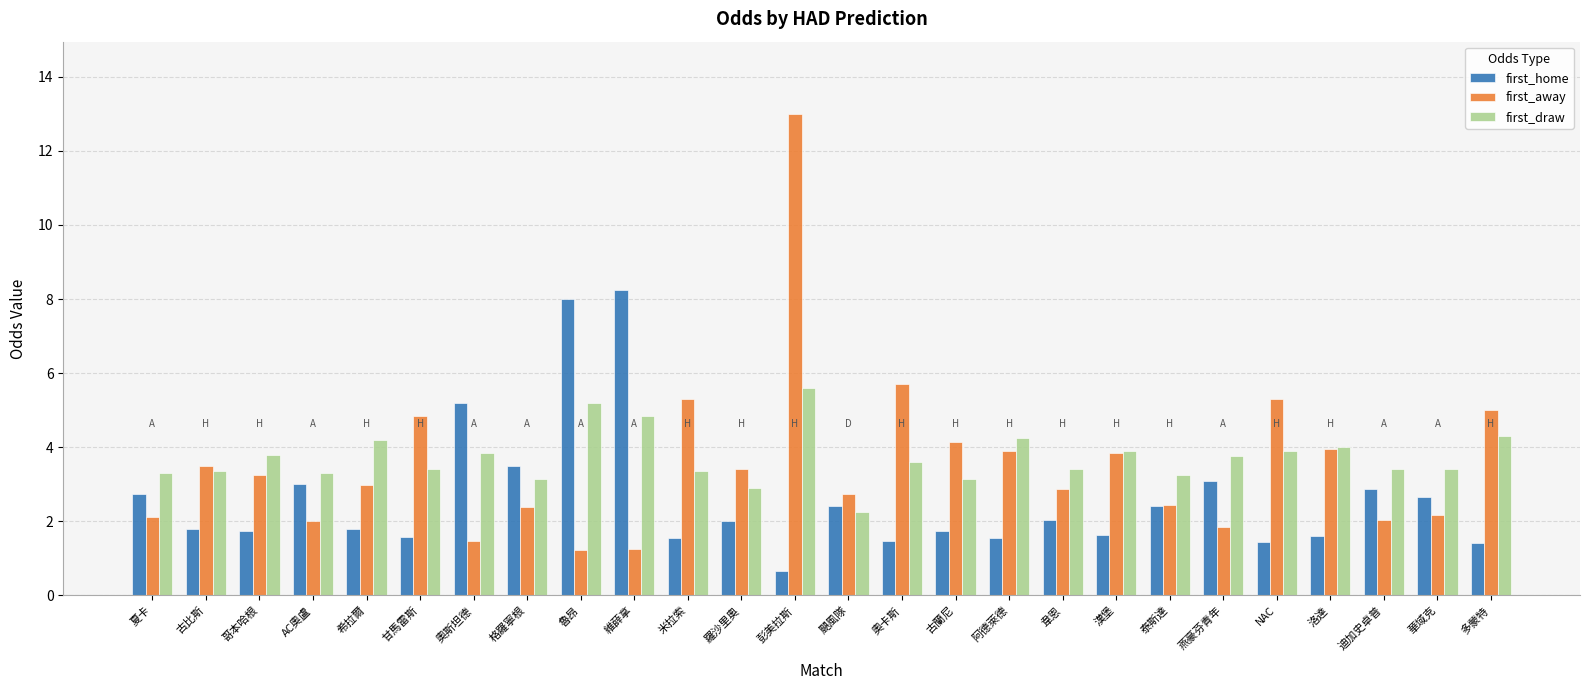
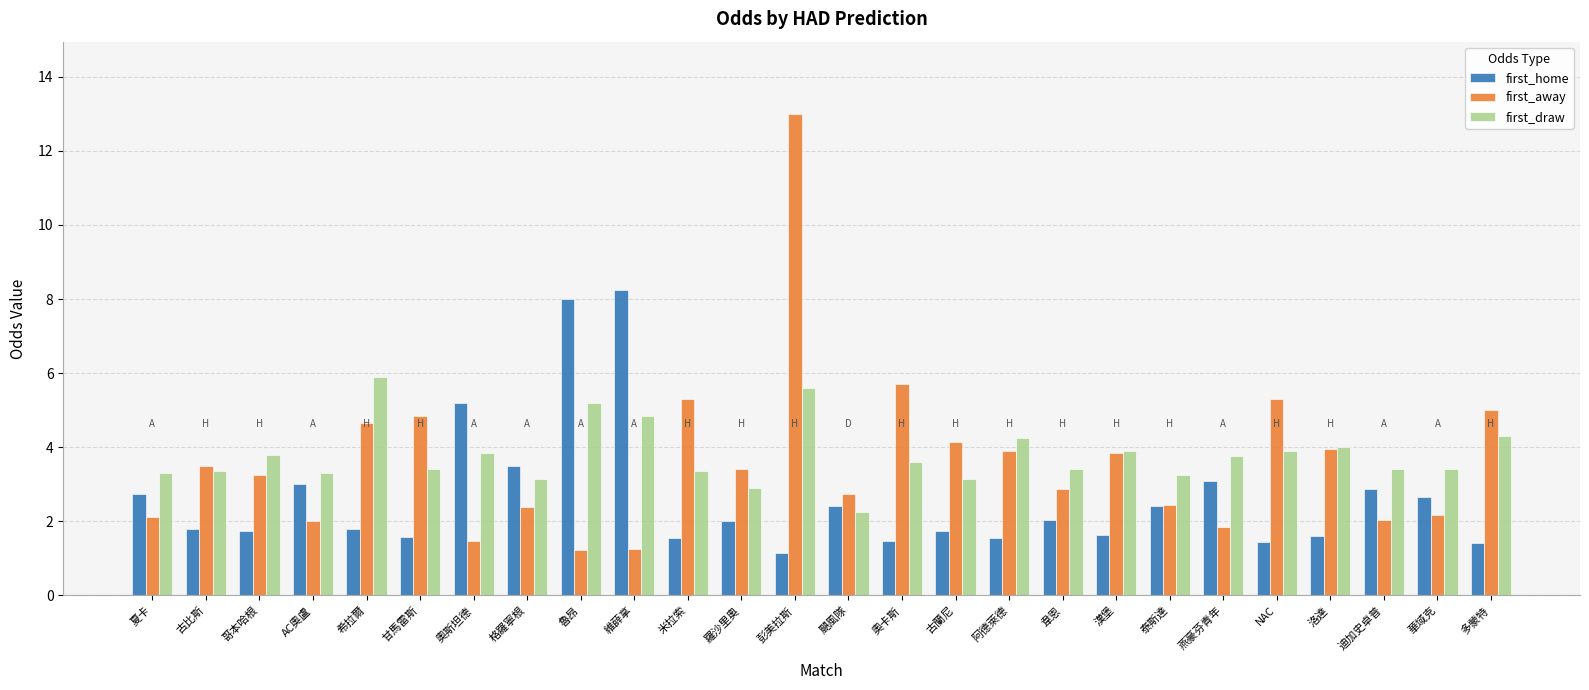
first_away, 希拉爾: 3.0 -> 4.7
first_draw, 希拉爾: 4.2 -> 5.9
first_home, 彭美拉斯: 0.7 -> 1.1
